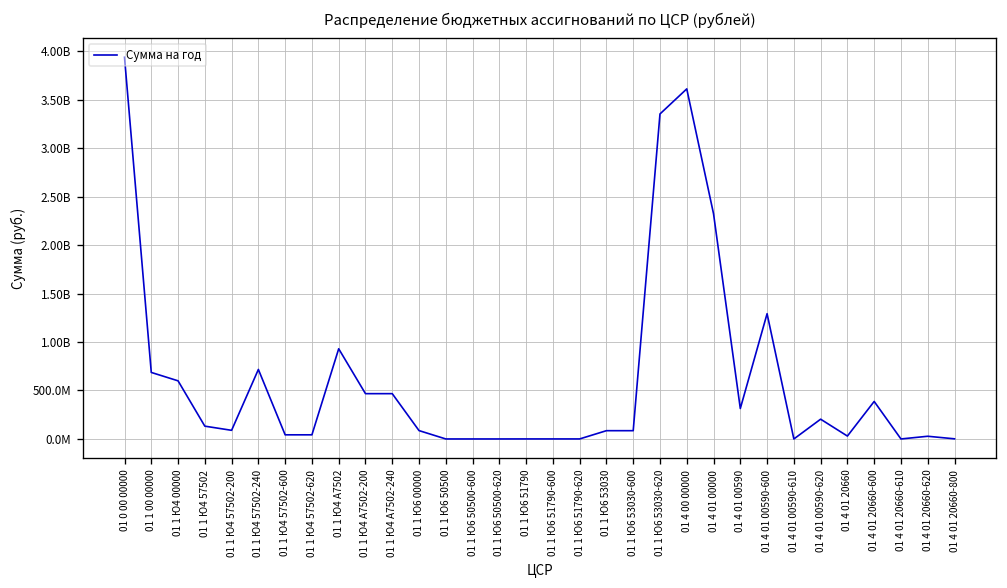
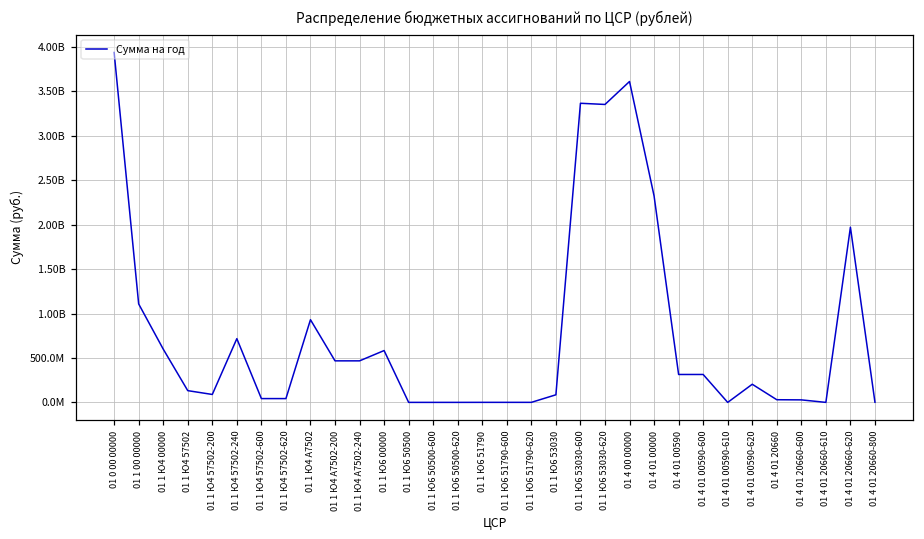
01 1 00 00000: 700000000 -> 1100000000
01 1 Ю6 00000: 100000000 -> 600000000
01 1 Ю6 53030-600: 100000000 -> 3400000000
01 4 01 00590-600: 1300000000 -> 300000000
01 4 01 20660-600: 400000000 -> 0
01 4 01 20660-620: 0 -> 2000000000
